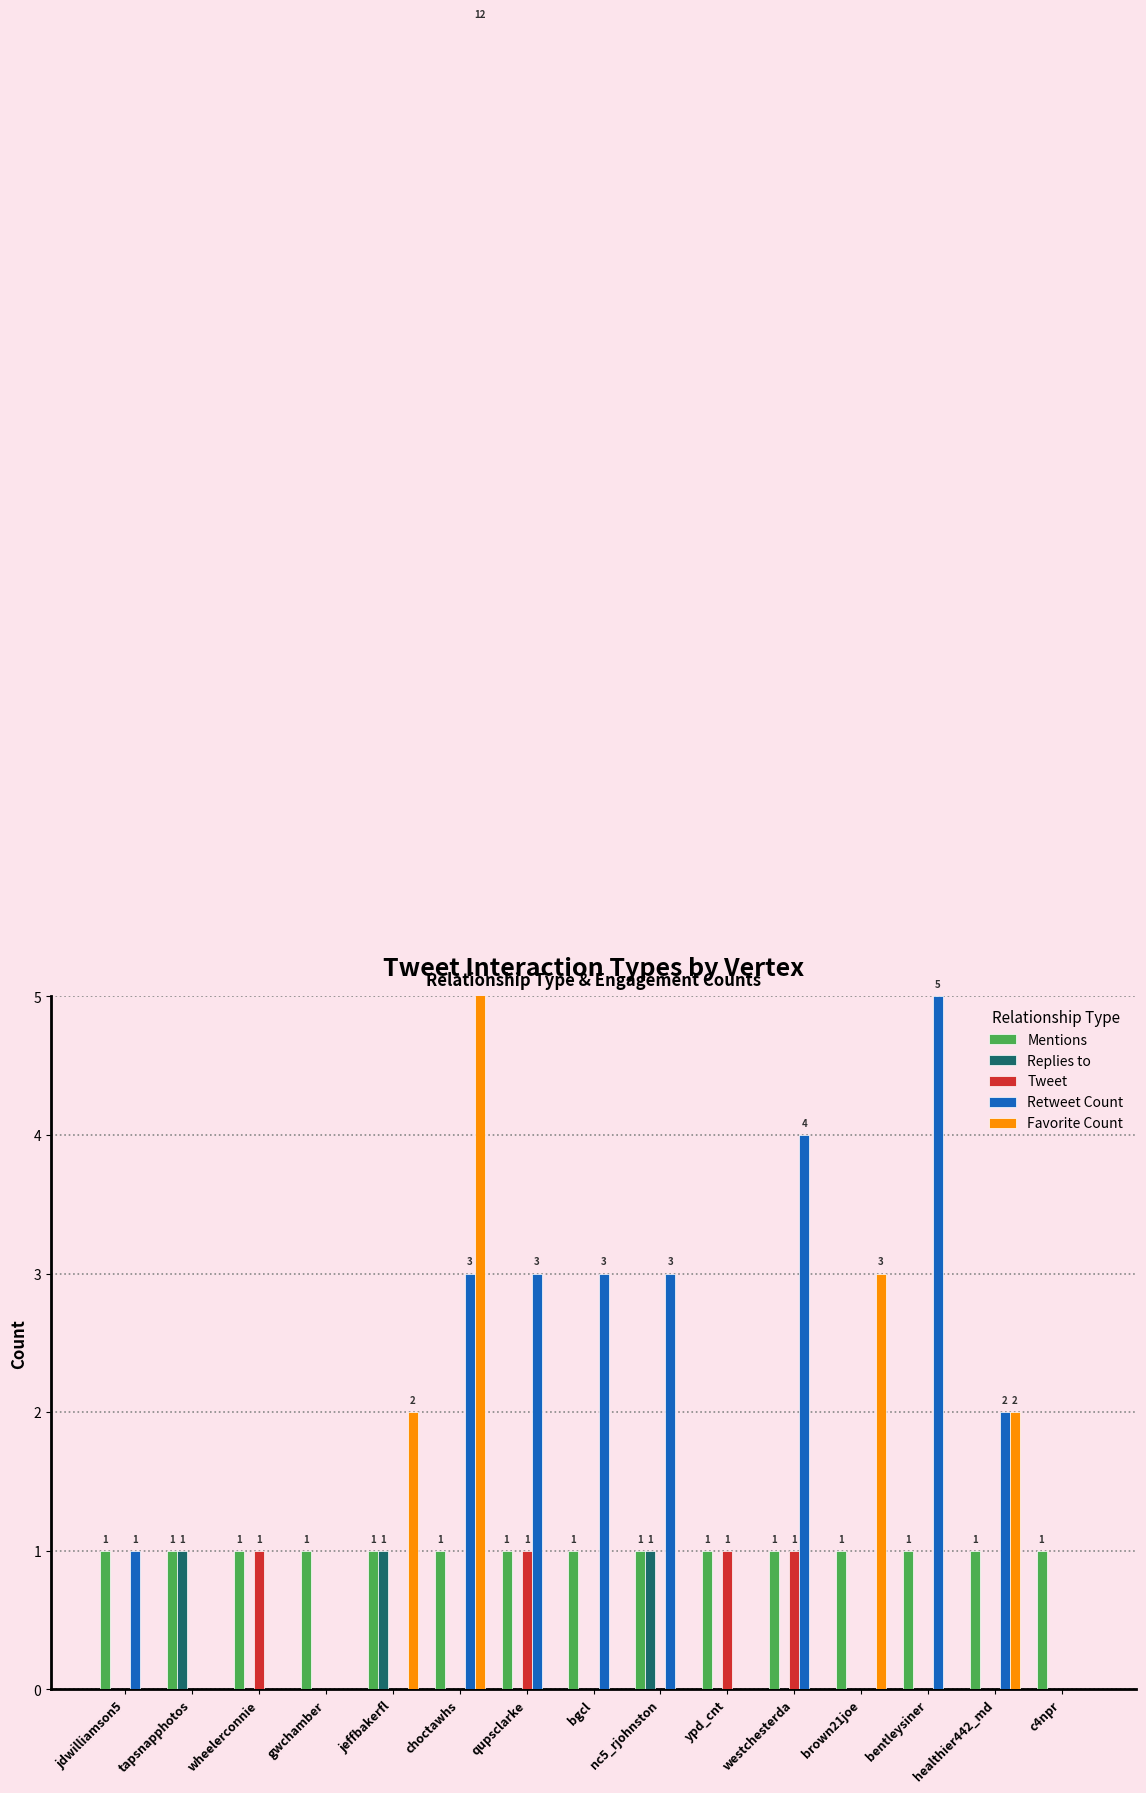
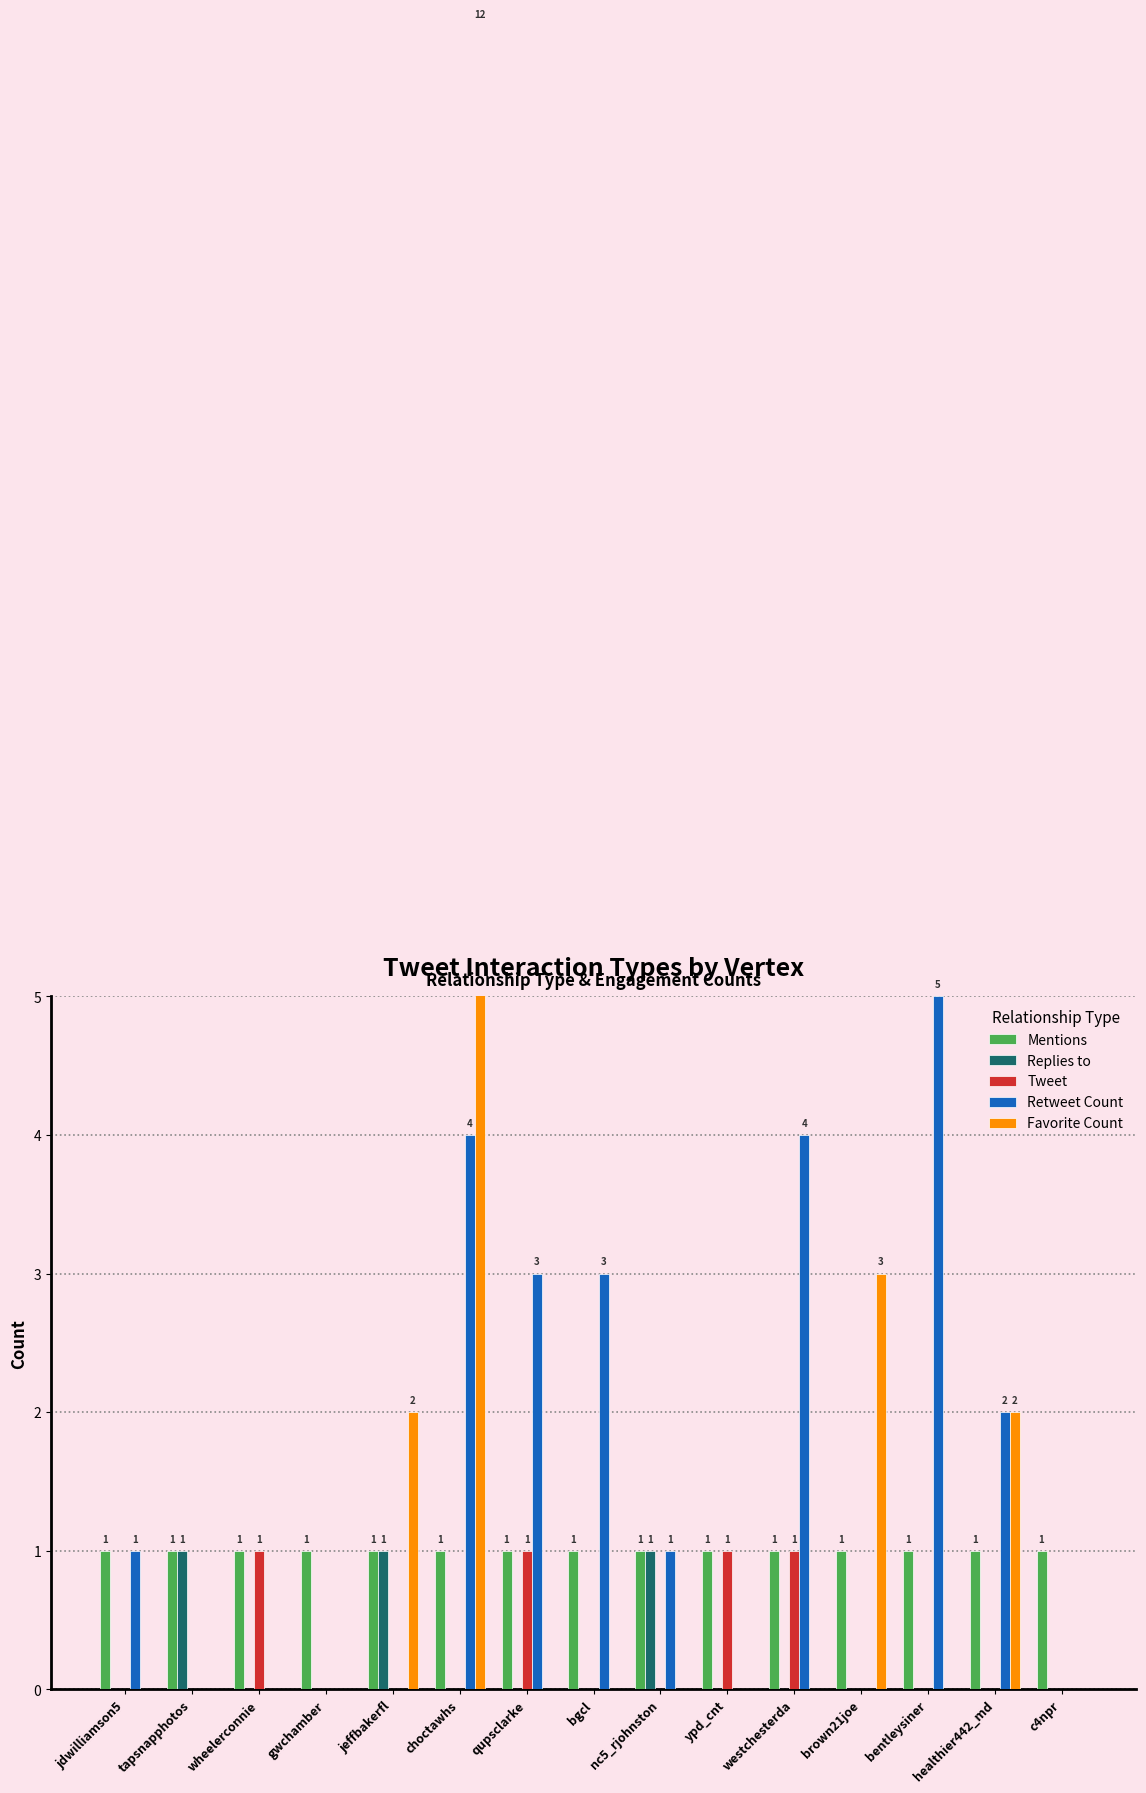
Retweet Count, choctawhs: 3 -> 4
Retweet Count, nc5_rjohnston: 3 -> 1
